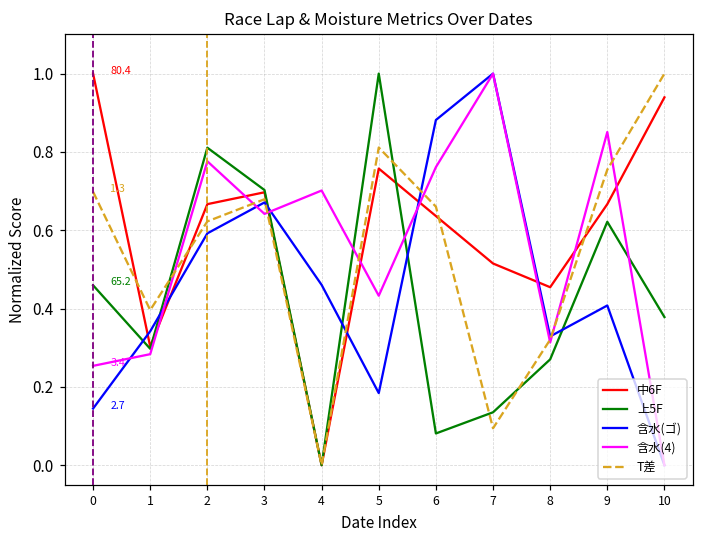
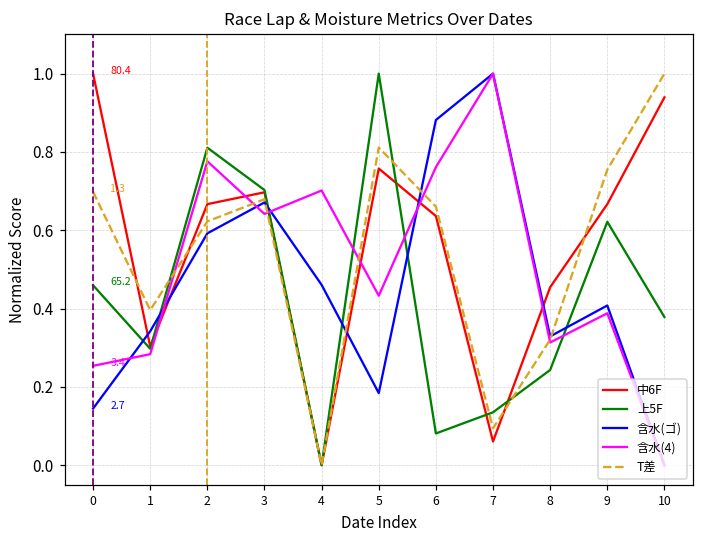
中6F, 7: 0.52 -> 0.06
上5F, 8: 0.27 -> 0.24
含水(4), 9: 0.85 -> 0.39
